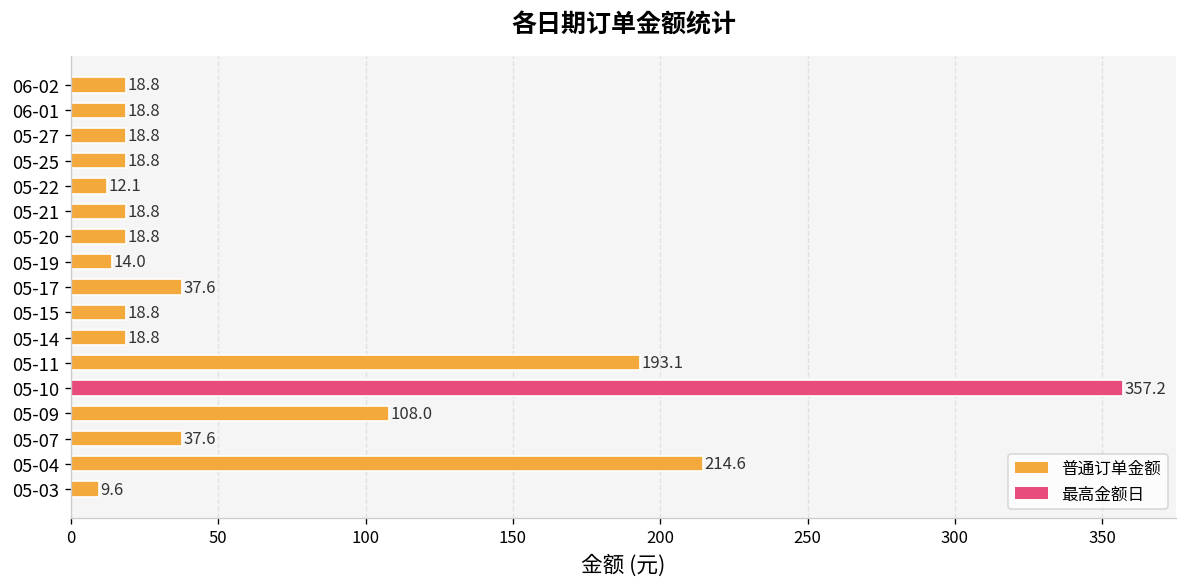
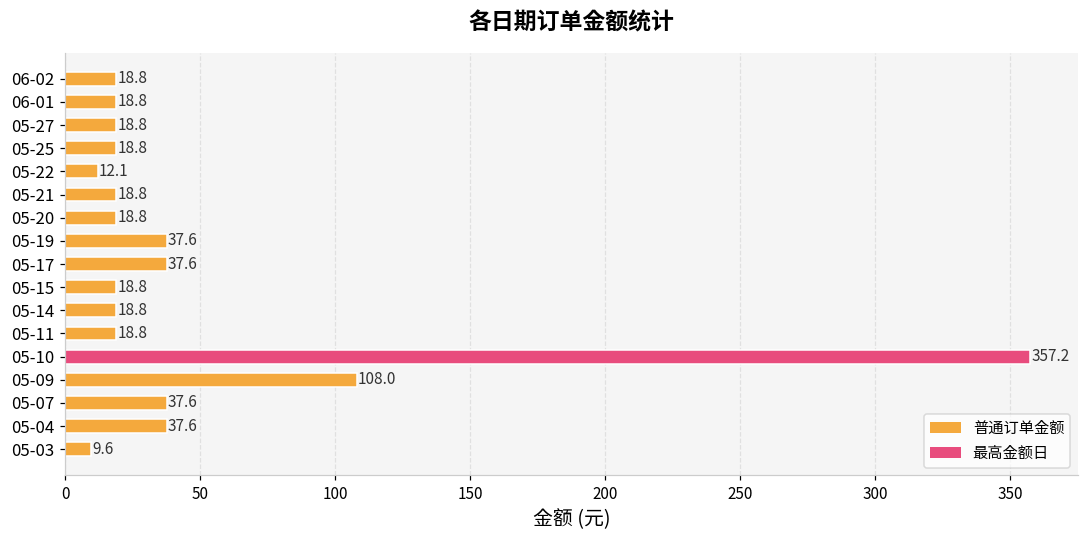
05-19: 14.0 -> 37.6
05-11: 193.1 -> 18.8
05-04: 214.6 -> 37.6
